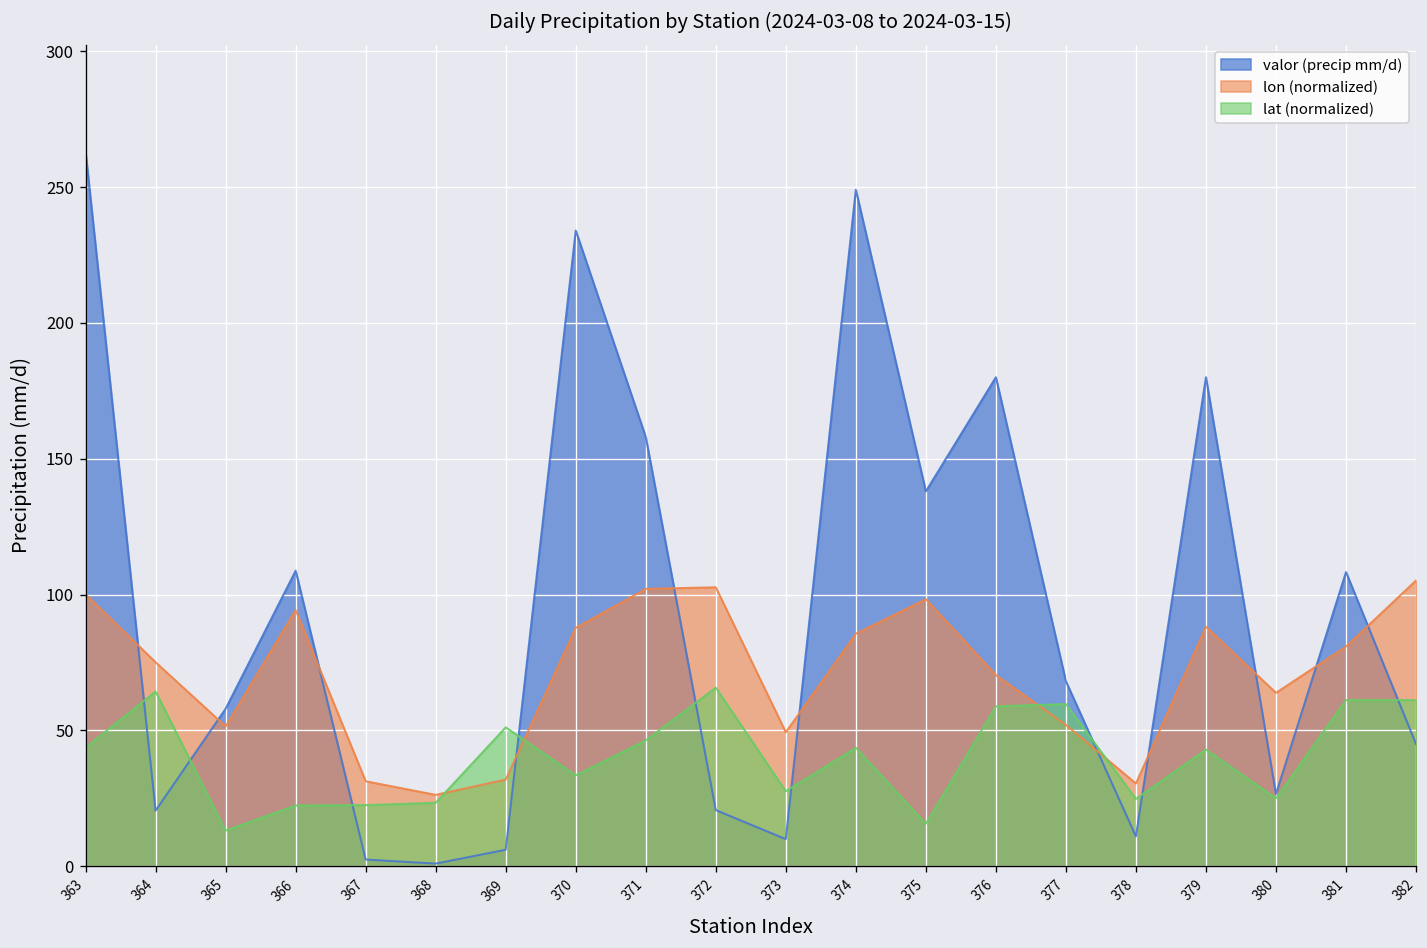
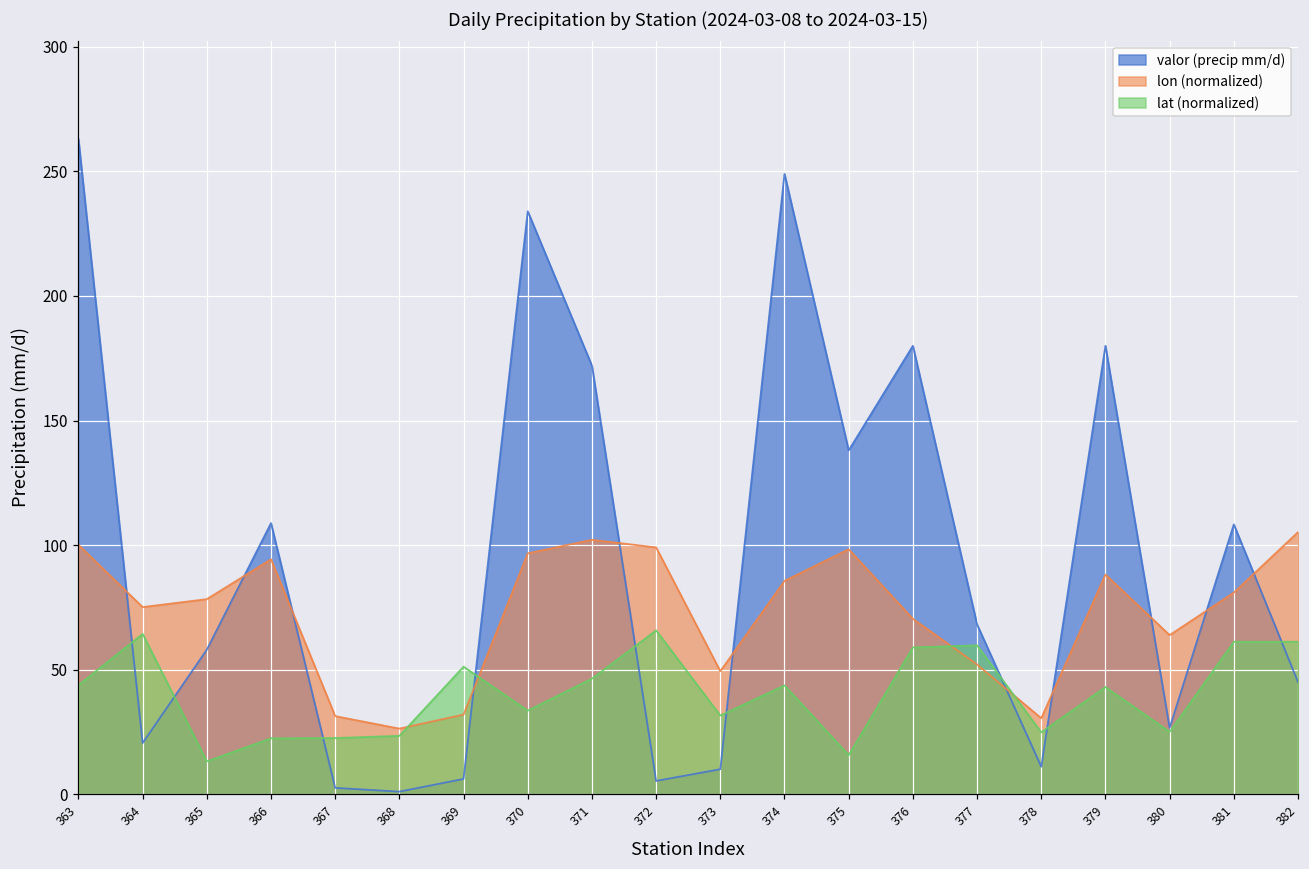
lon (normalized), 365: 52 -> 78
lon (normalized), 370: 88 -> 97
valor (precip mm/d), 371: 158 -> 172
valor (precip mm/d), 372: 21 -> 5
lon (normalized), 372: 103 -> 99
lat (normalized), 373: 28 -> 32
